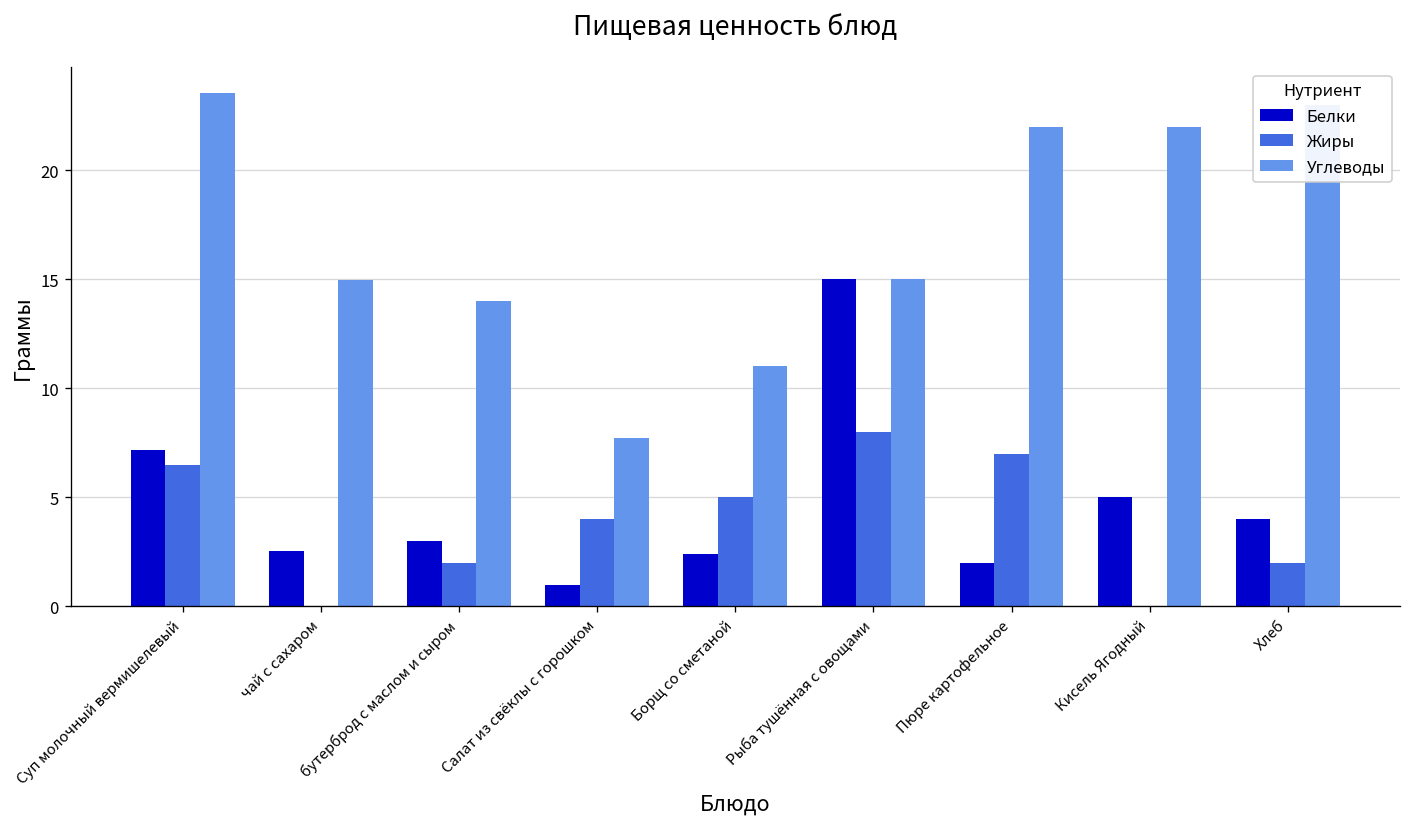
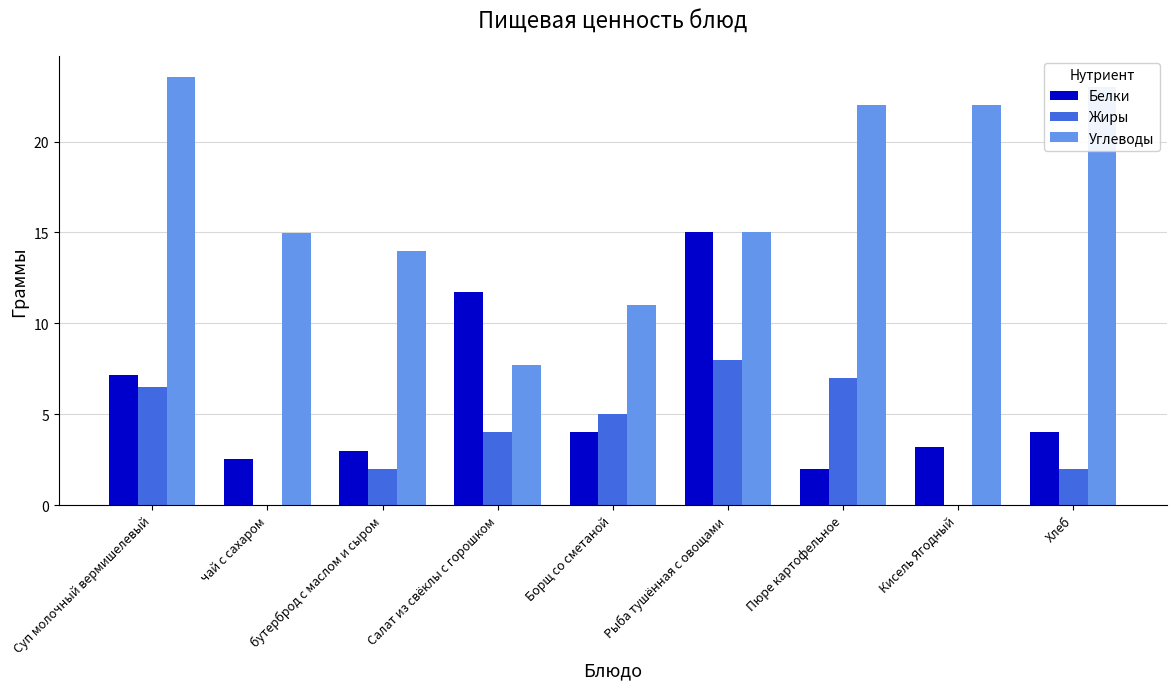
Белки, Салат из свёклы с горошком: 1.0 -> 11.7
Белки, Борщ со сметаной: 2.4 -> 4.0
Белки, Кисель Ягодный: 5.0 -> 3.2
